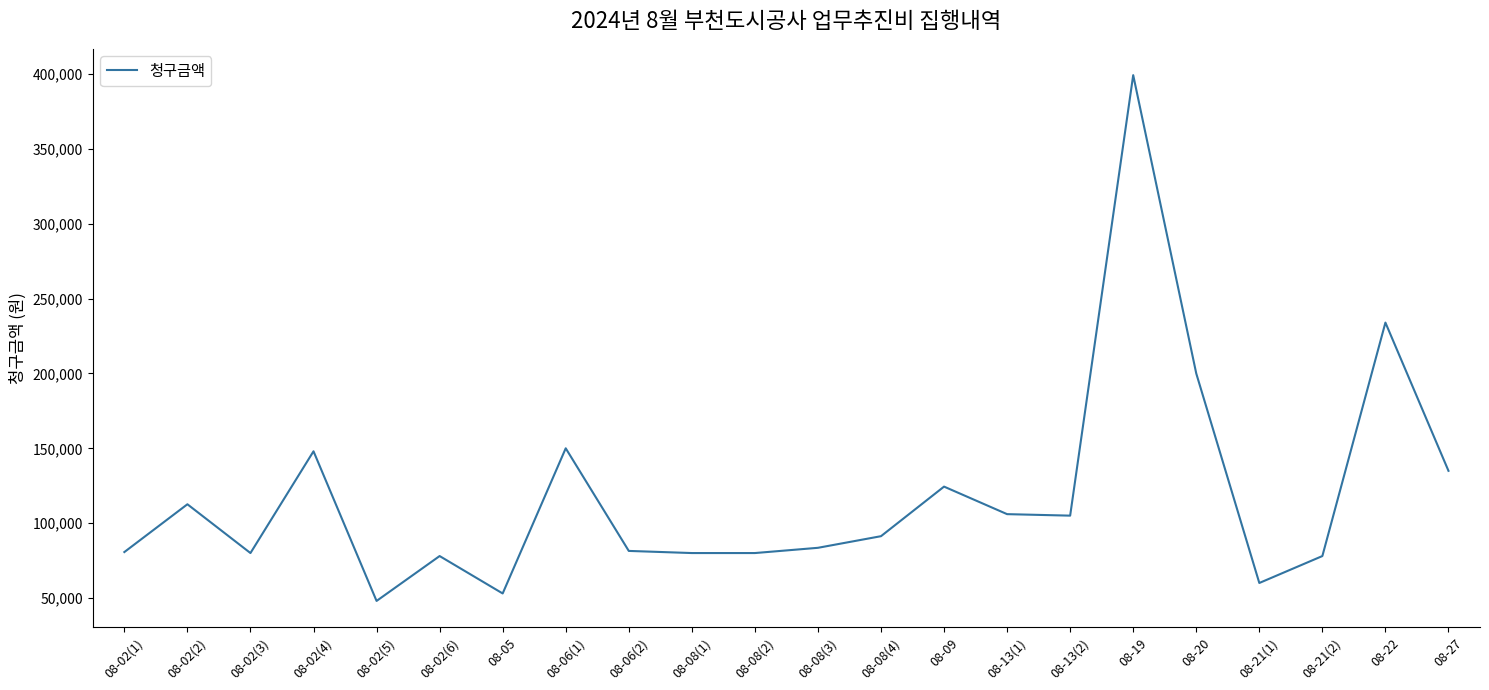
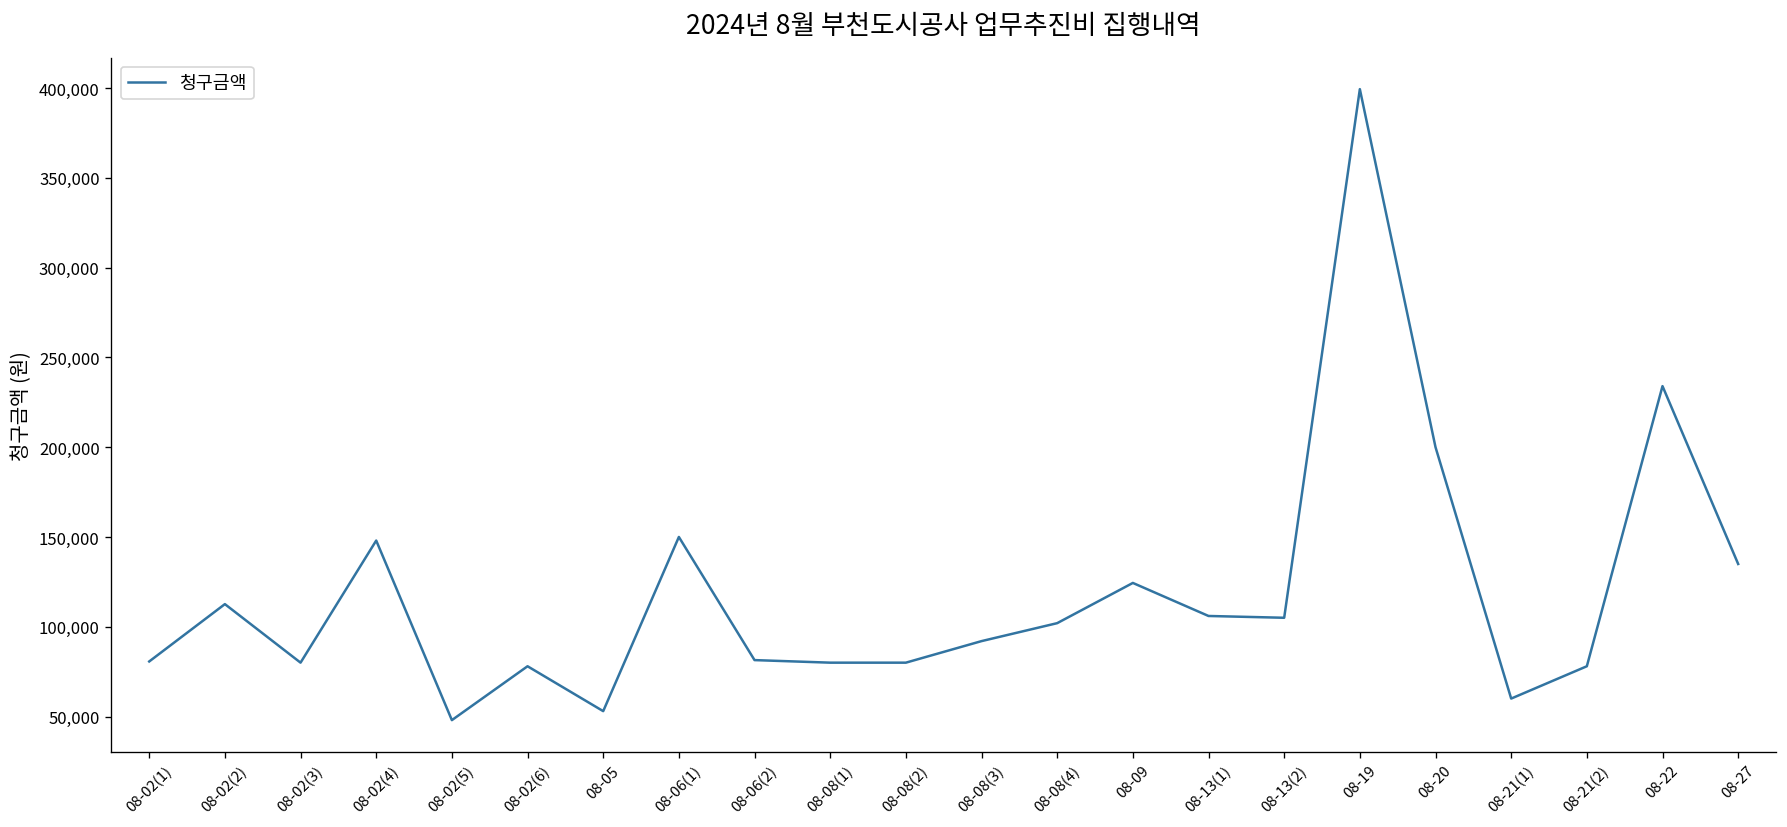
08-08(3): 84,000 -> 92,000
08-08(4): 91,000 -> 102,000
